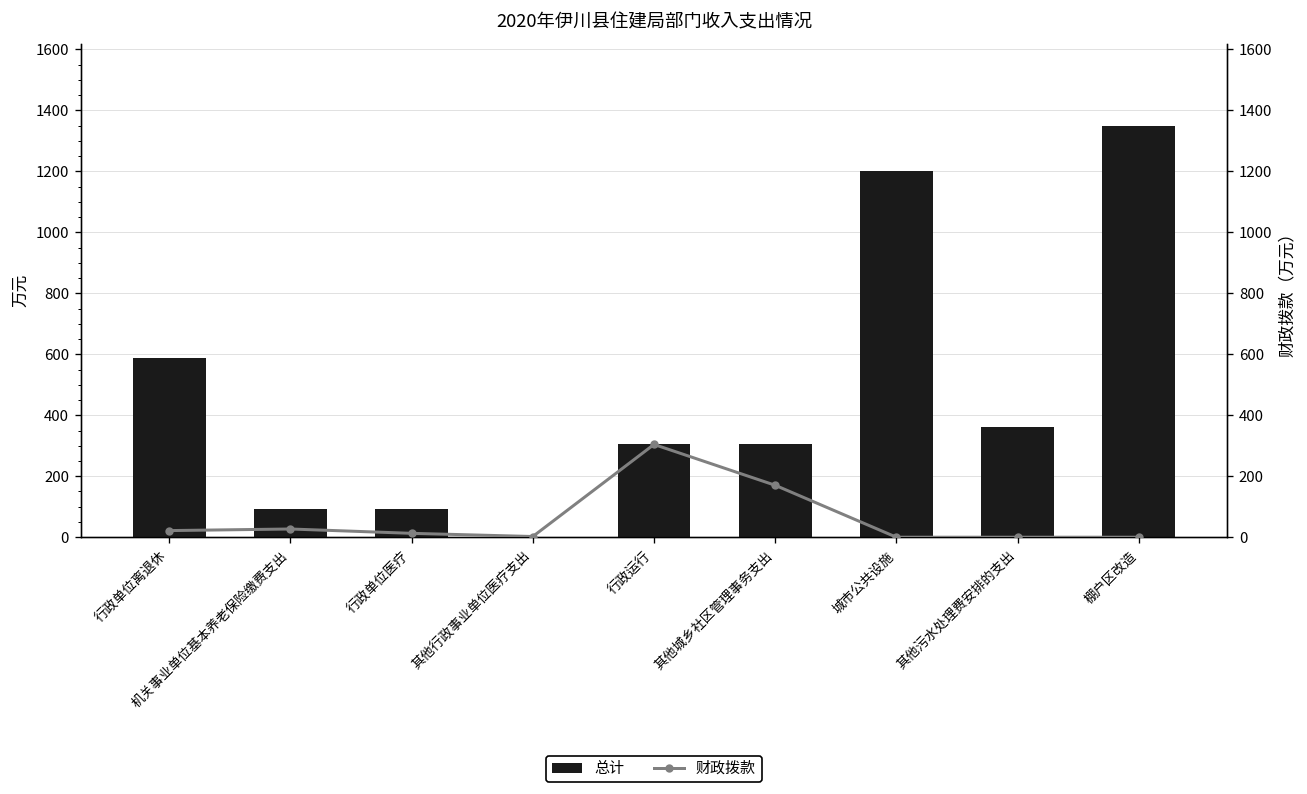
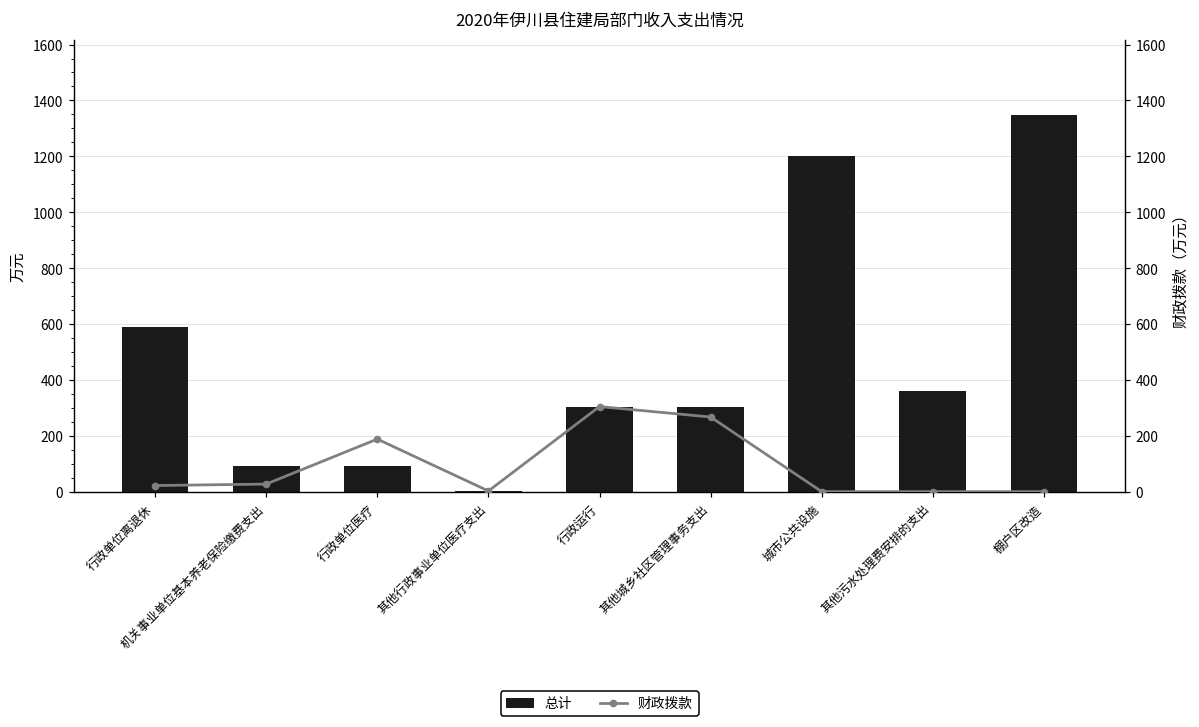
财政拨款, 行政单位医疗: 10 -> 190
财政拨款, 其他城乡社区管理事务支出: 170 -> 270
